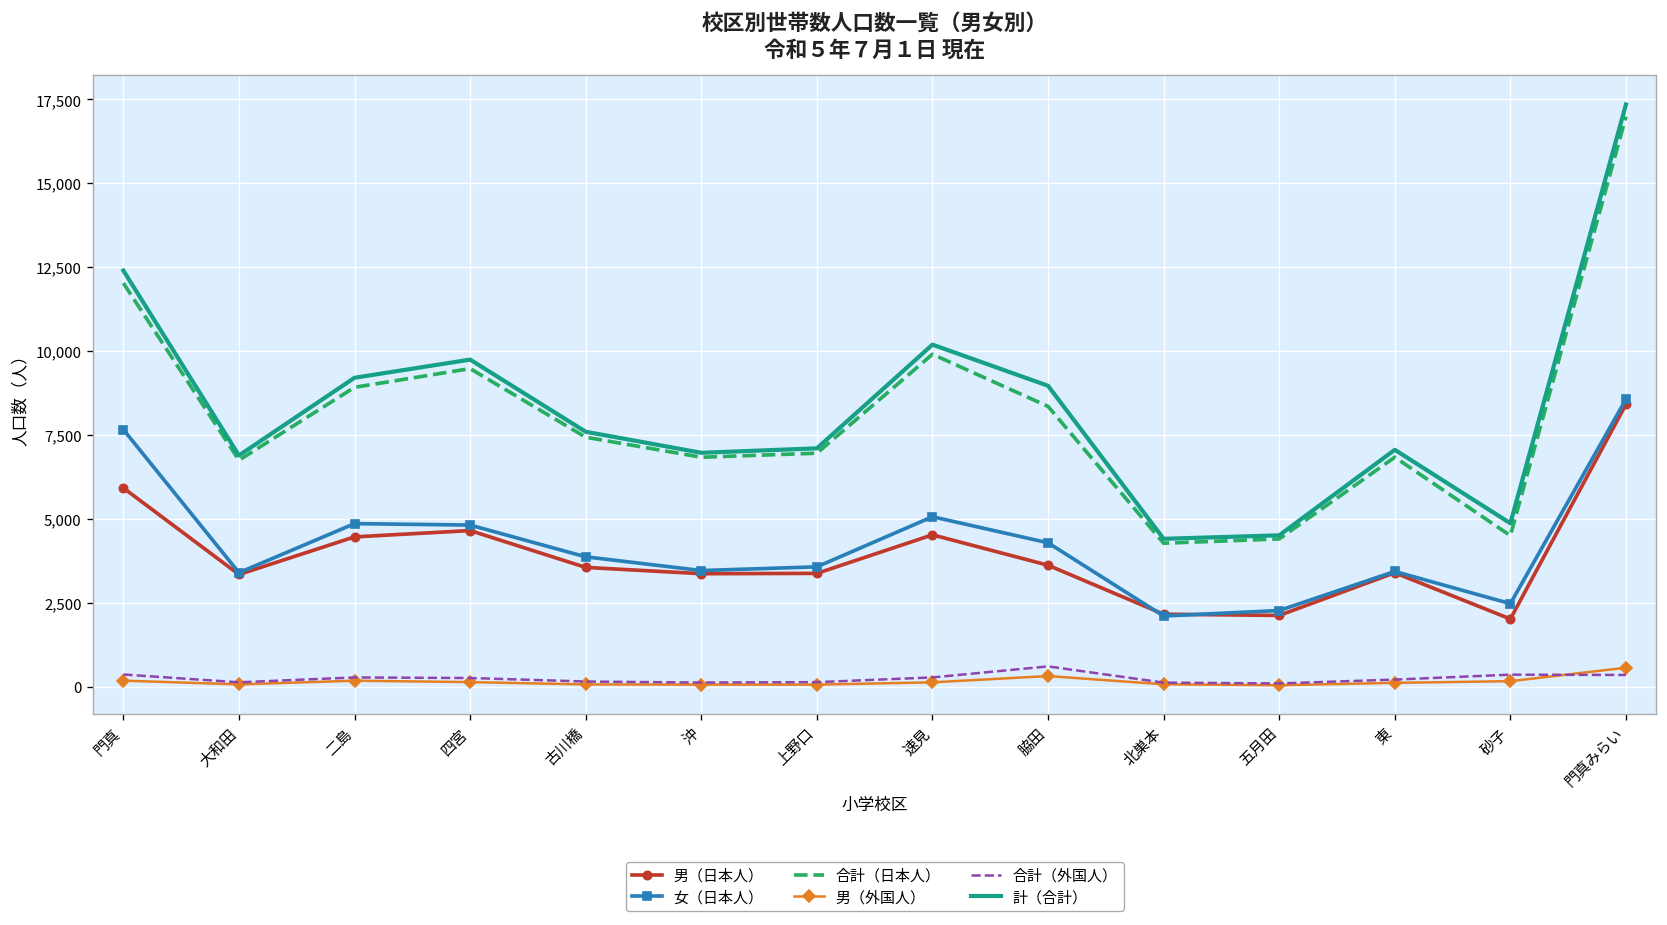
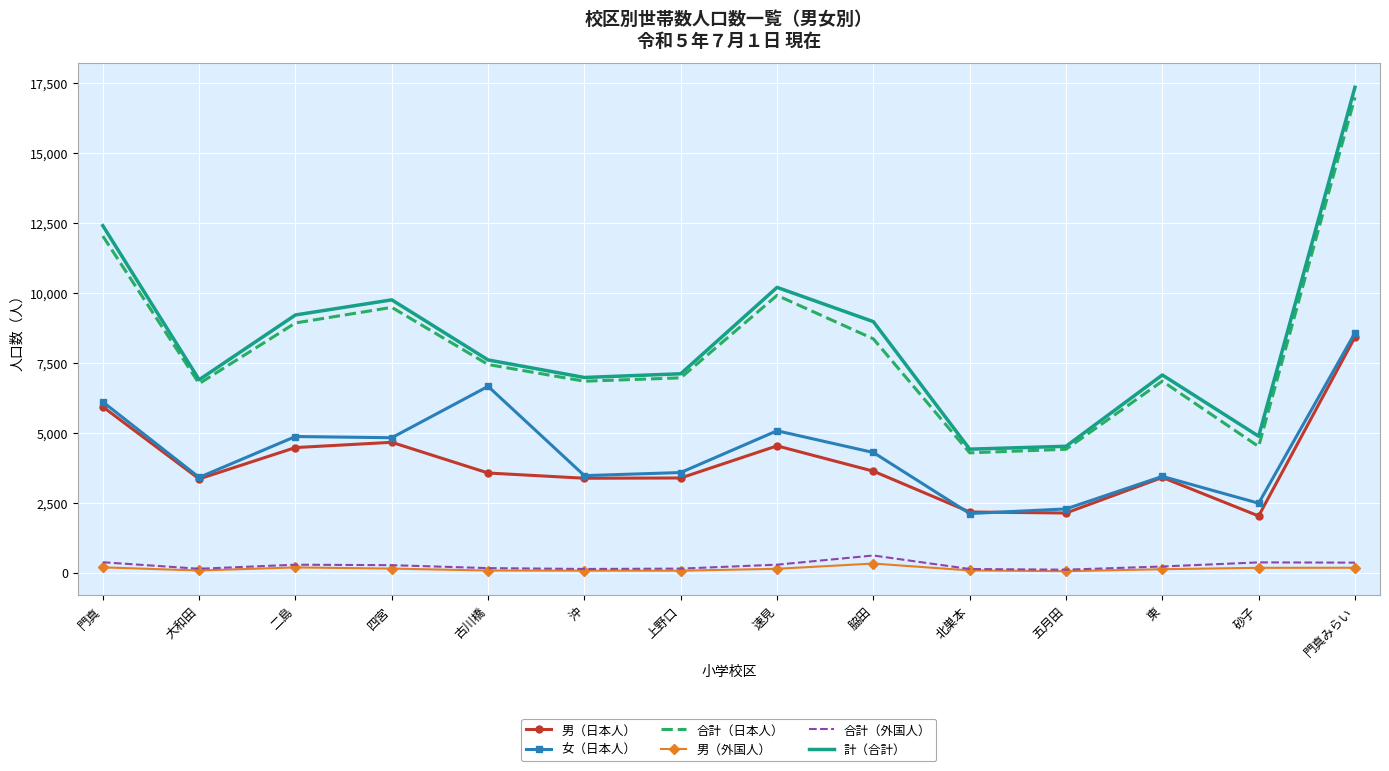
女（日本人）, 門真: 7,700 -> 6,100
女（日本人）, 古川橋: 3,900 -> 6,700
男（外国人）, 門真みらい: 600 -> 200
